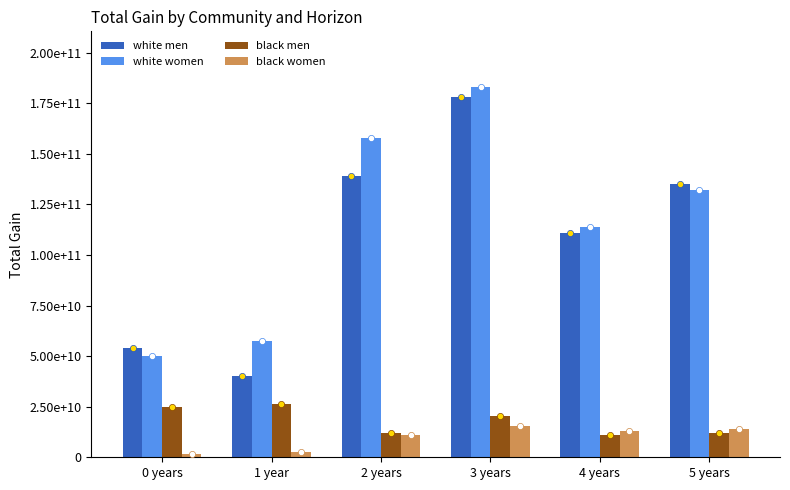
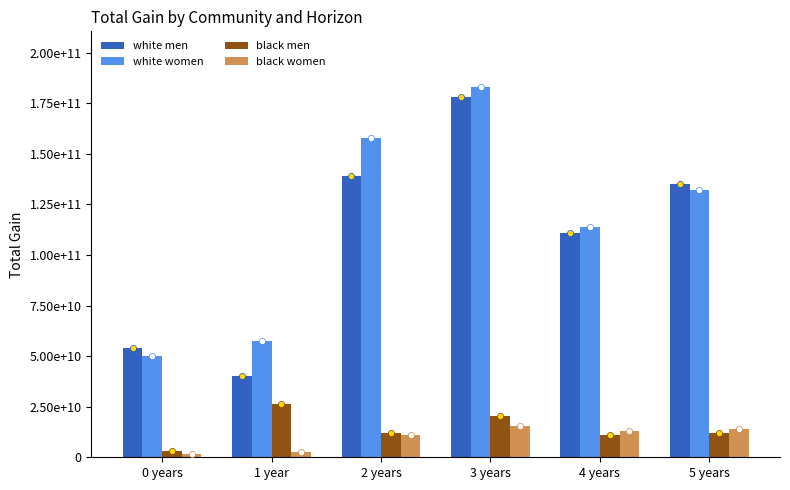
black men, 0 years: 25000000000 -> 3000000000
